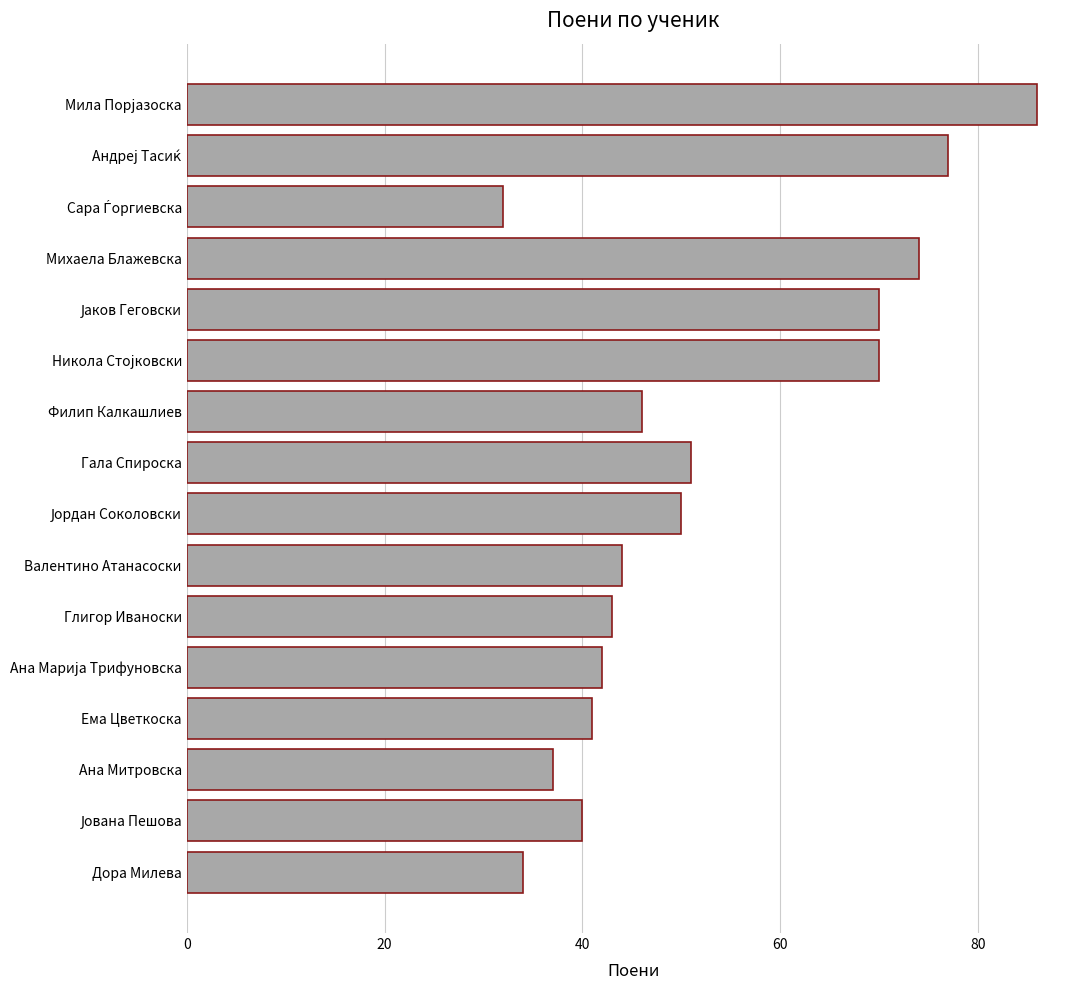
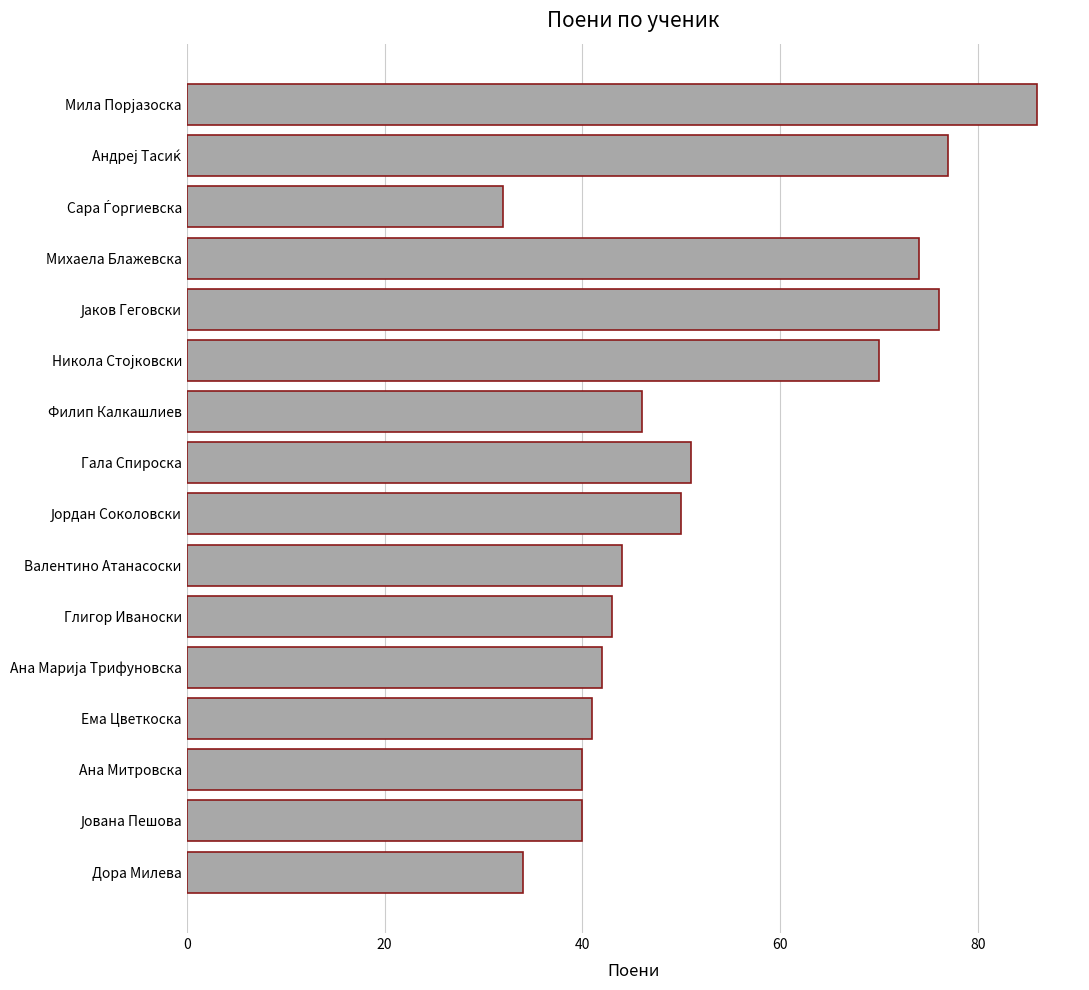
Јаков Геговски: 70 -> 76
Ана Митровска: 37 -> 40
